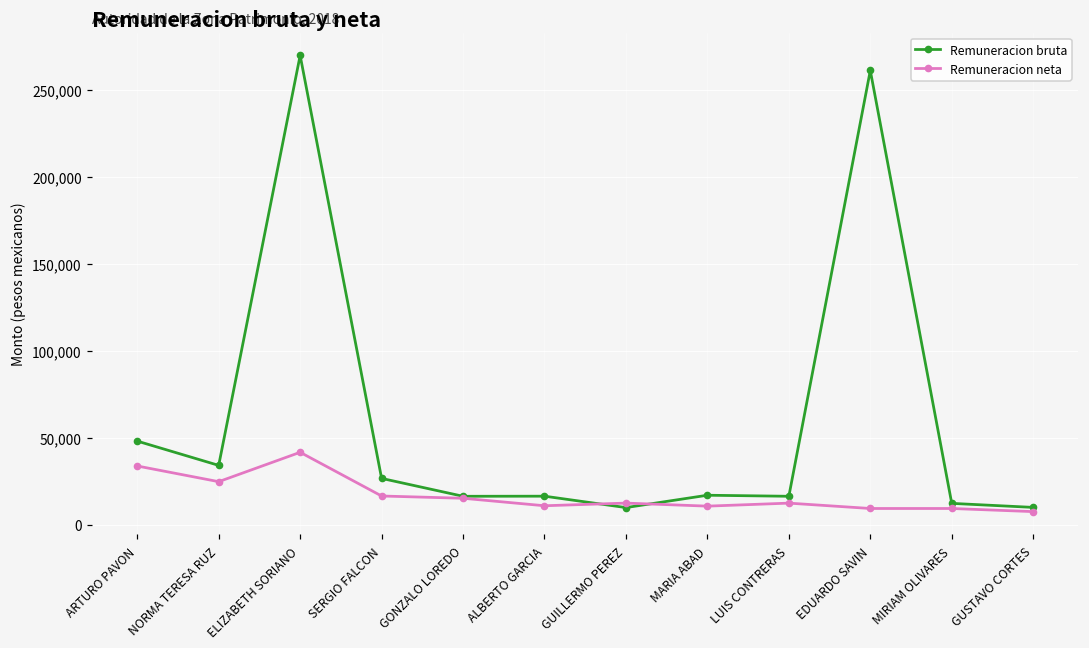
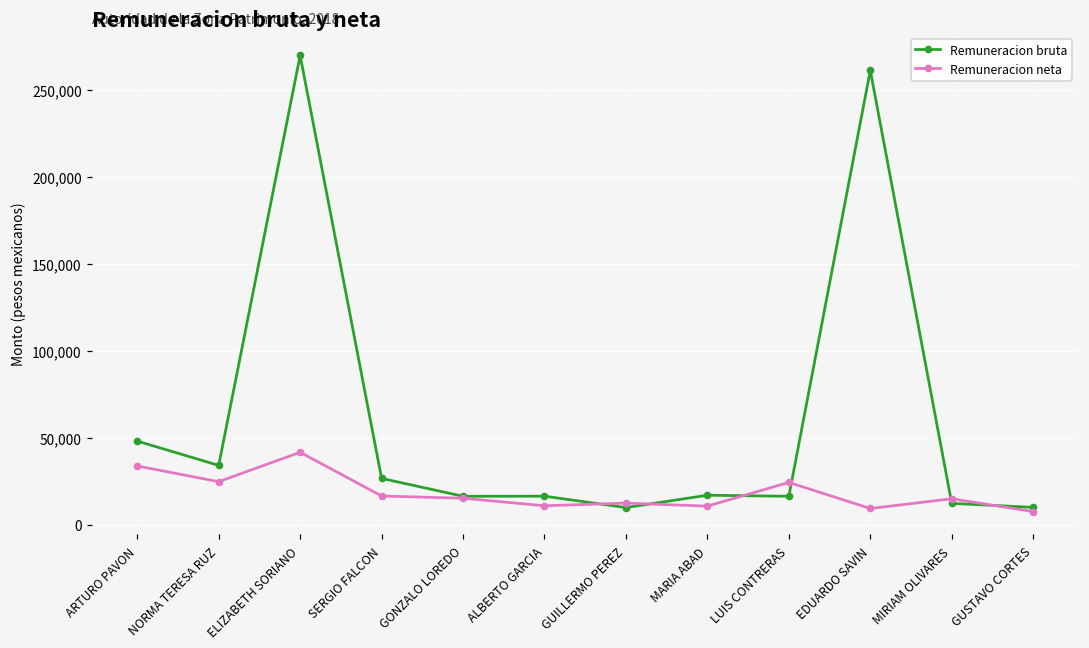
Remuneracion neta, LUIS CONTRERAS: 13,000 -> 24,000
Remuneracion neta, MIRIAM OLIVARES: 9,000 -> 15,000
